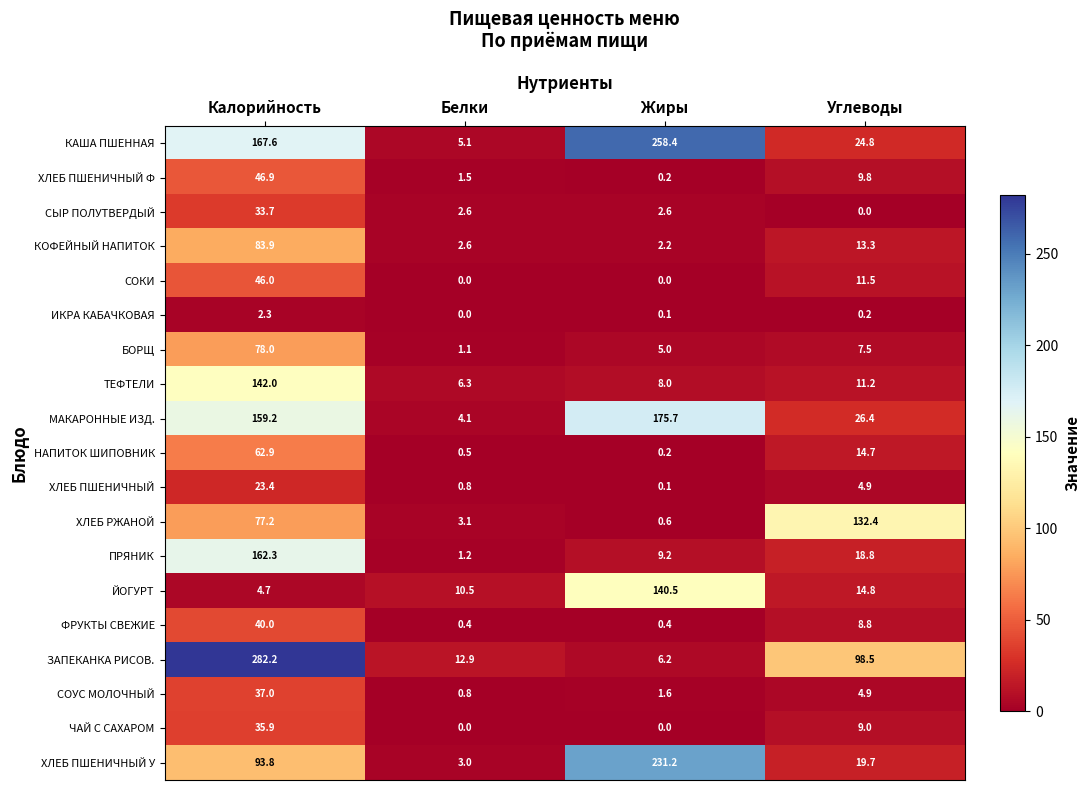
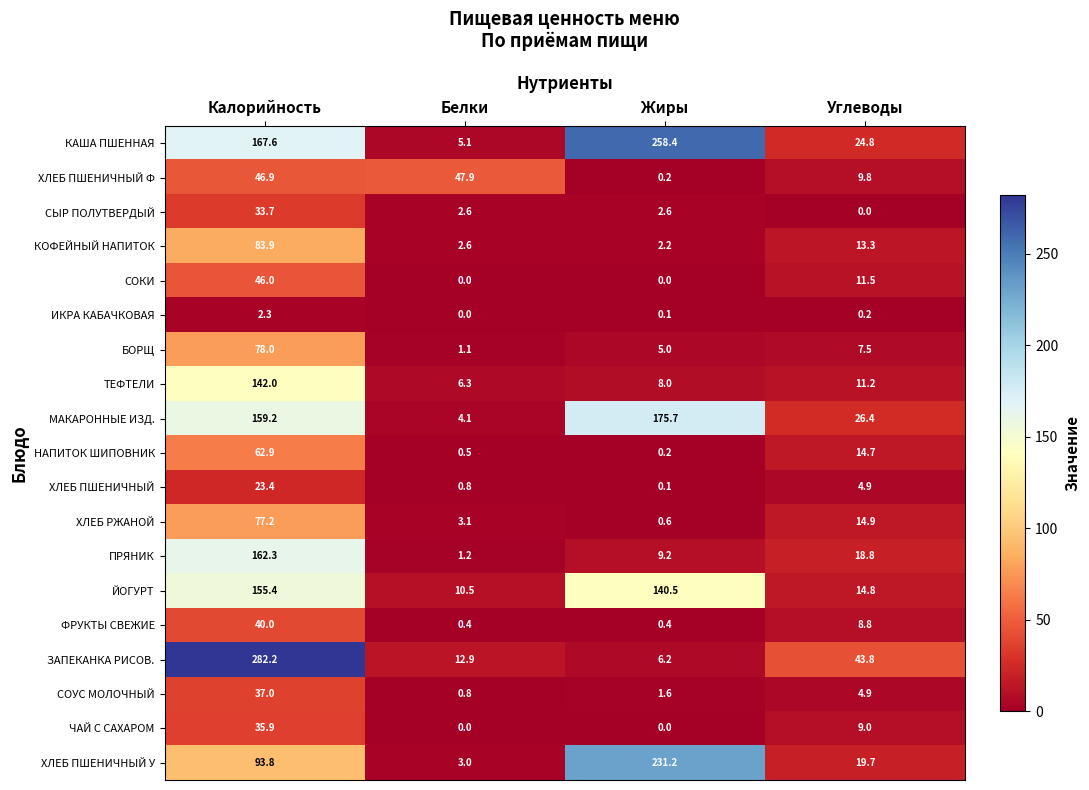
ХЛЕБ ПШЕНИЧНЫЙ Ф, Белки: 1.5 -> 47.9
ХЛЕБ РЖАНОЙ, Углеводы: 132.4 -> 14.9
ЙОГУРТ, Калорийность: 4.7 -> 155.4
ЗАПЕКАНКА РИСОВ., Углеводы: 98.5 -> 43.8
